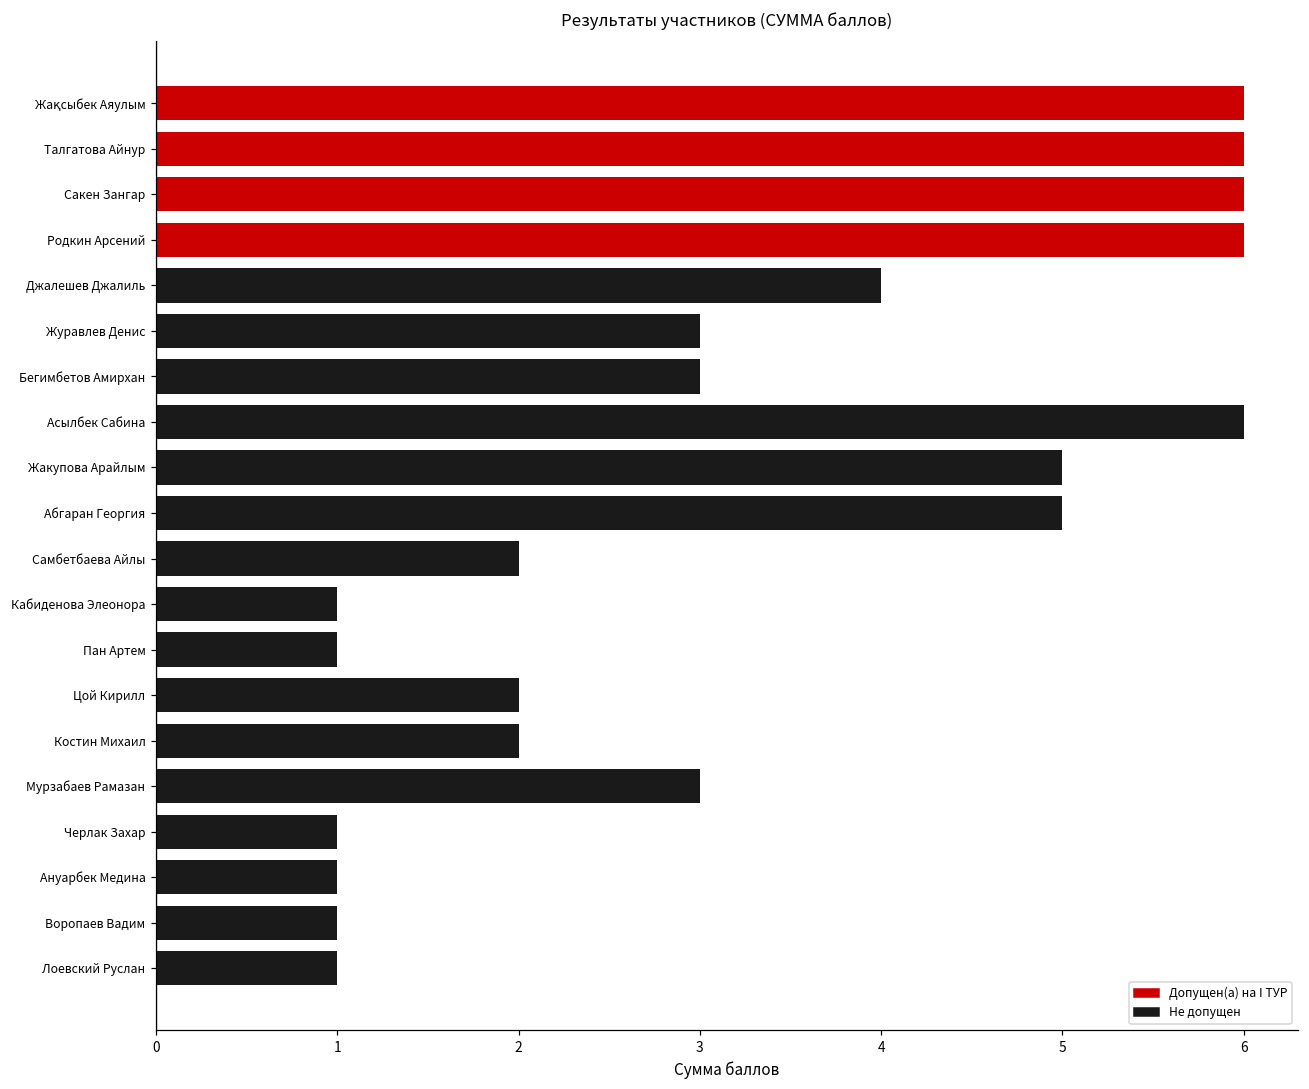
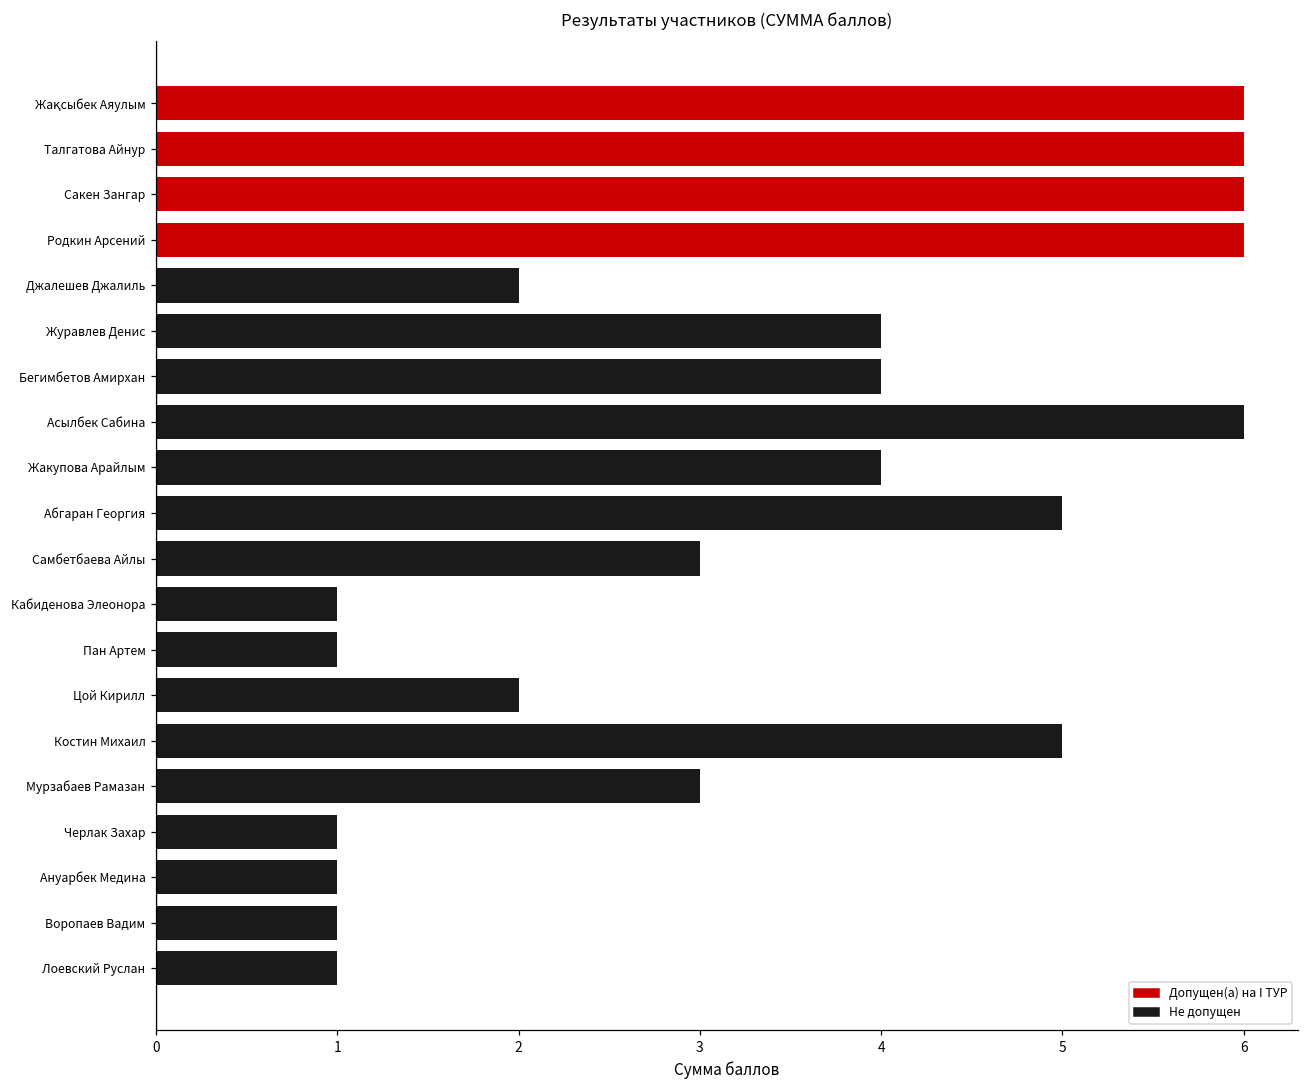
Джалешев Джалиль: 4.00 -> 2.00
Журавлев Денис: 3.00 -> 4.00
Бегимбетов Амирхан: 3.00 -> 4.00
Жакупова Арайлым: 5.00 -> 4.00
Самбетбаева Айлы: 2.00 -> 3.00
Костин Михаил: 2.00 -> 5.00
